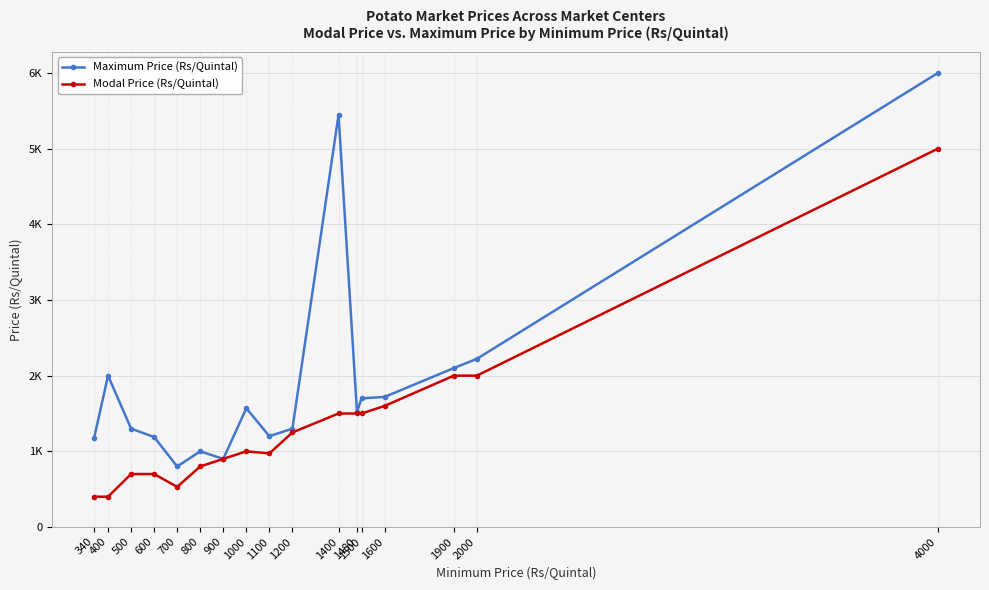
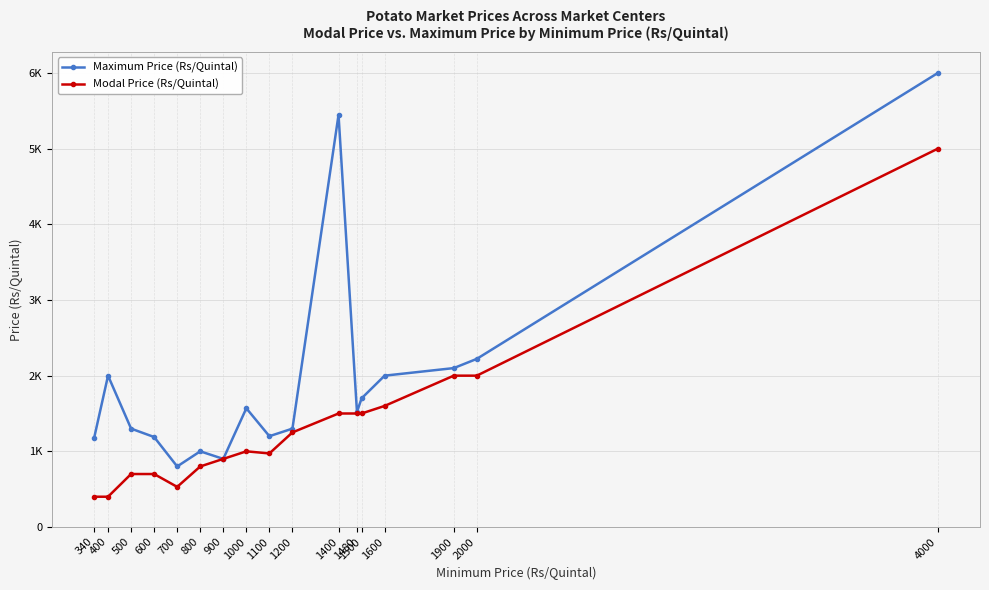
Maximum Price (Rs/Quintal), 1600: 1700 -> 2000
